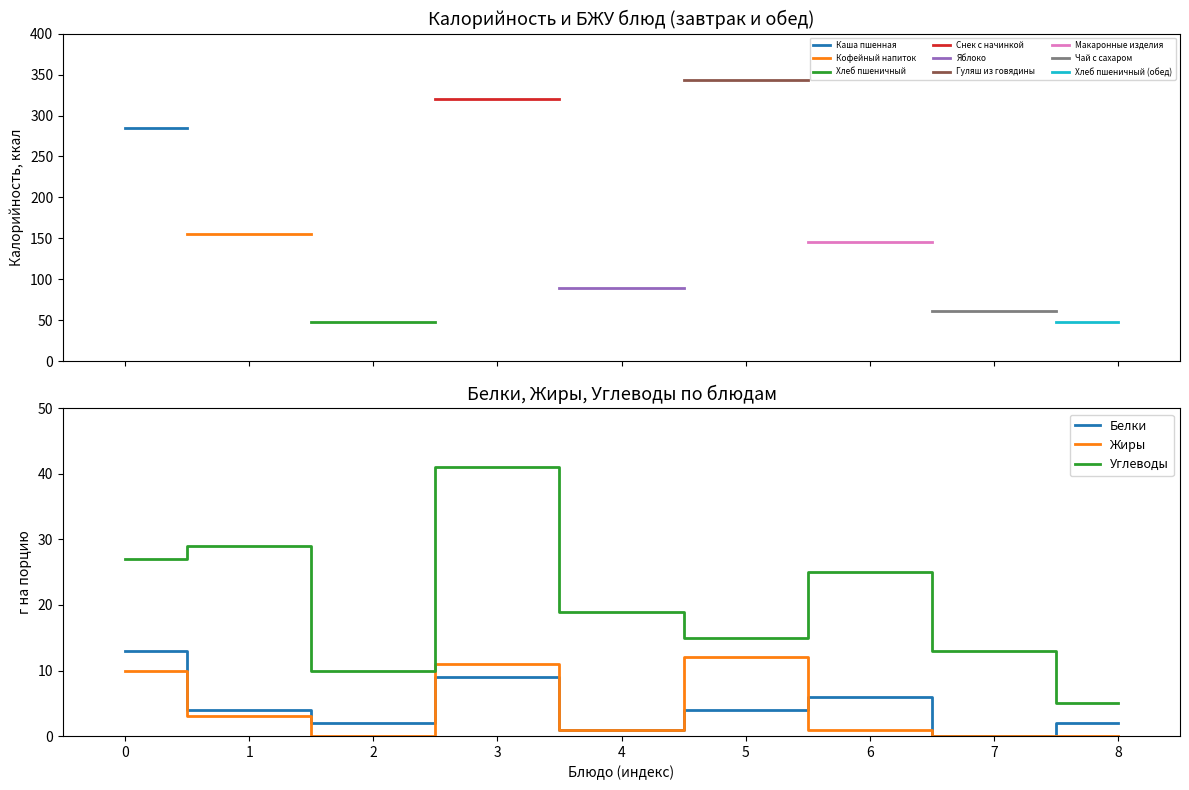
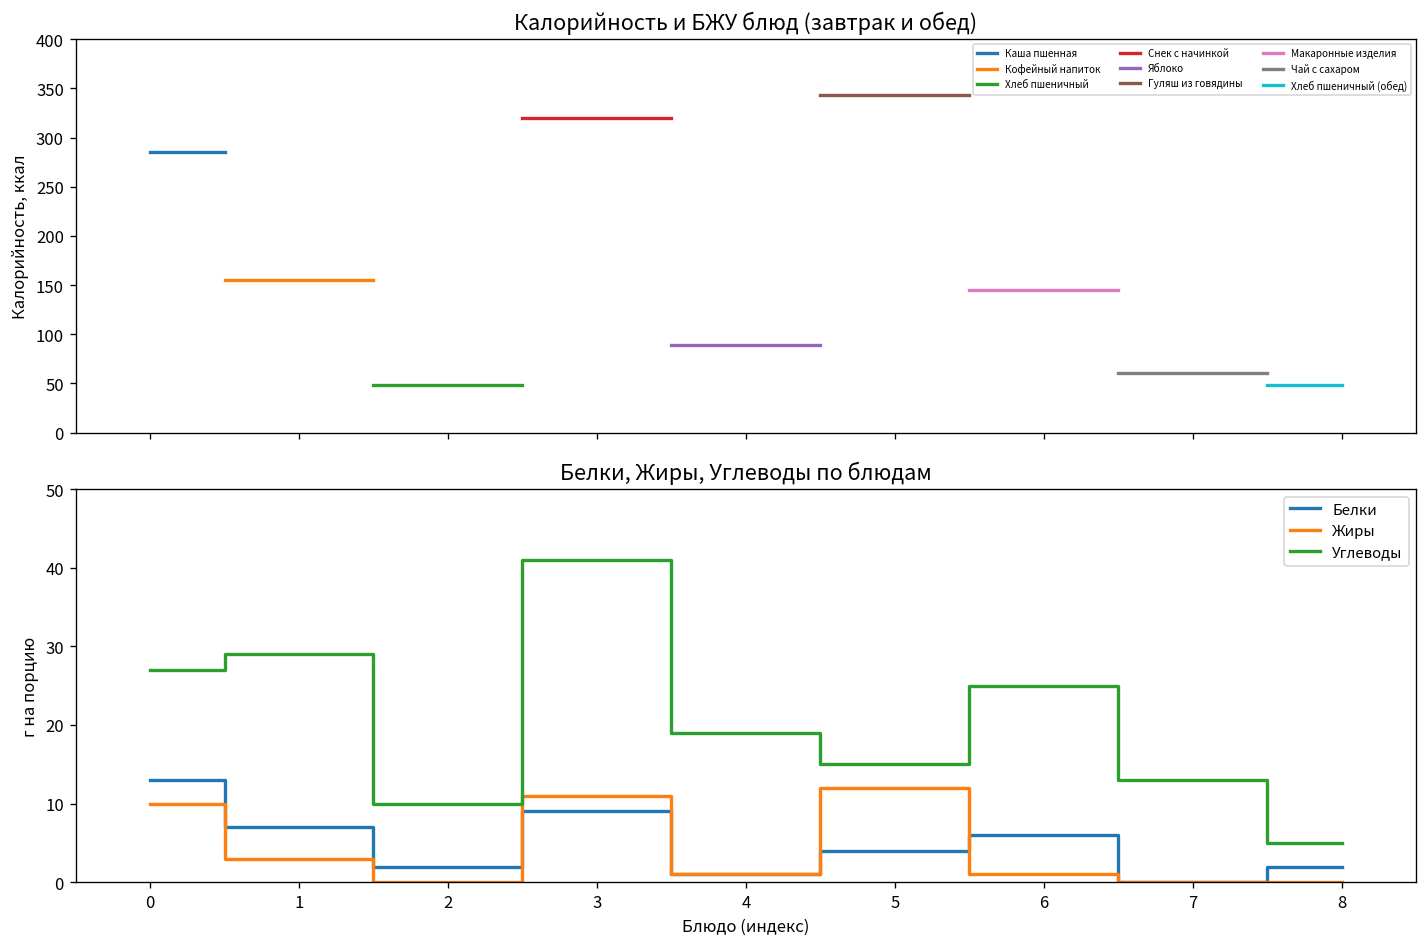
Белки, Жиры, Углеводы по блюдам, Белки, 1: 4 -> 7
